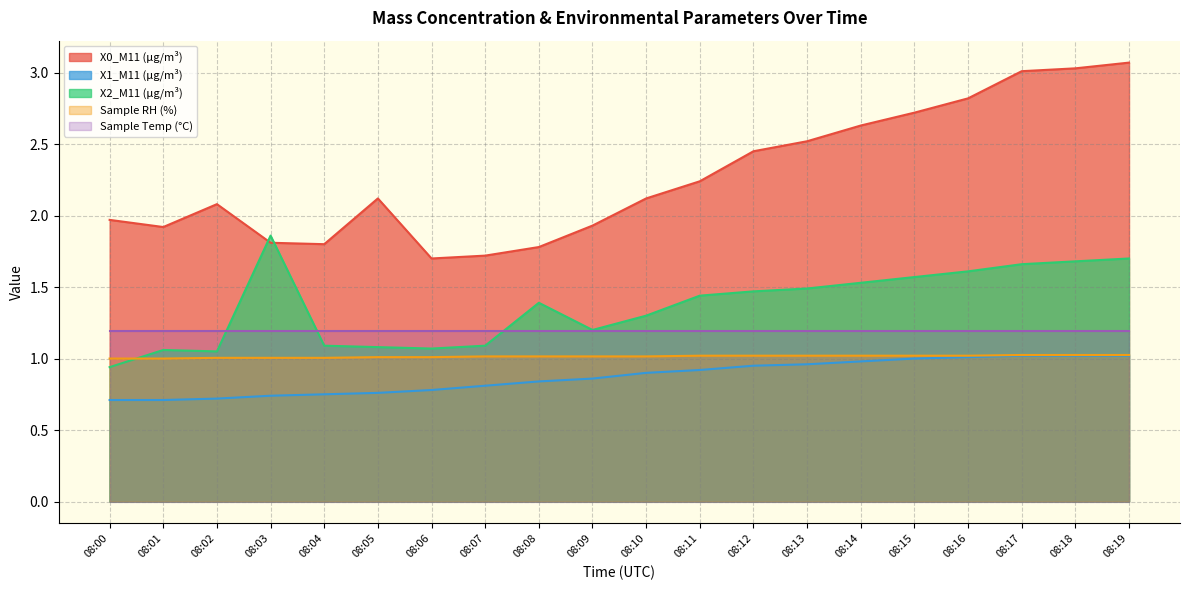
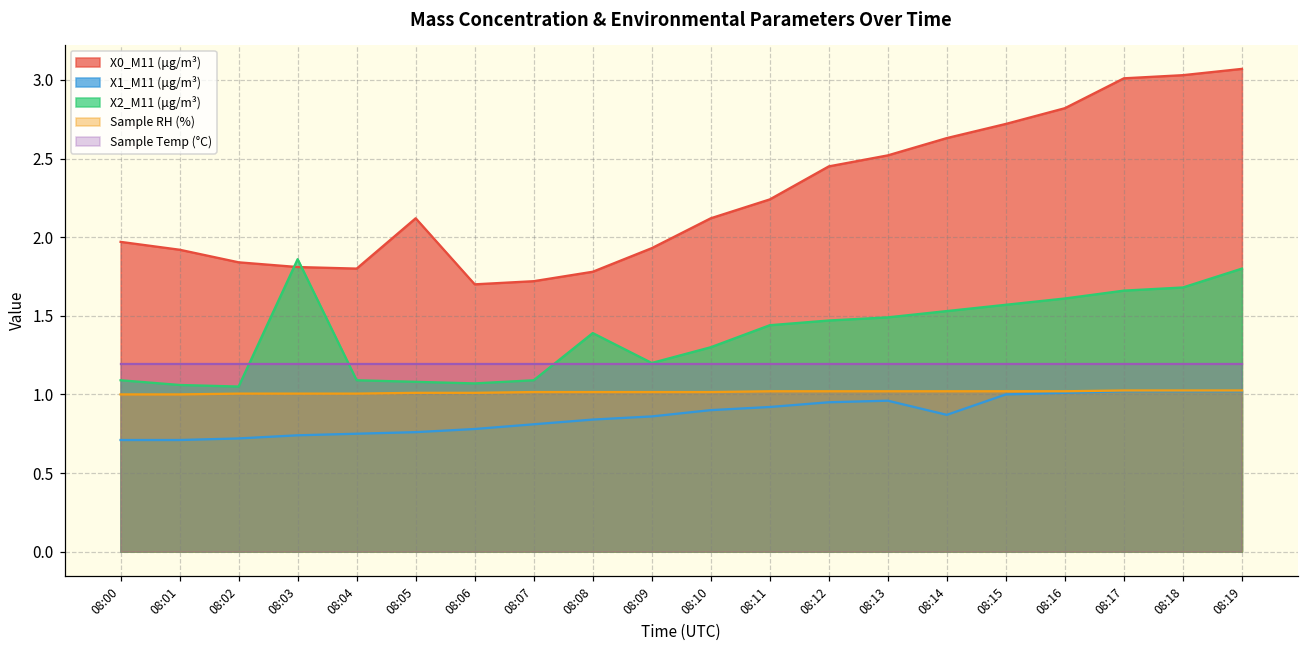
X2_M11 (μg/m³), 08:00: 0.94 -> 1.09
X0_M11 (μg/m³), 08:02: 2.08 -> 1.84
X1_M11 (μg/m³), 08:14: 0.98 -> 0.87
X2_M11 (μg/m³), 08:19: 1.7 -> 1.8
